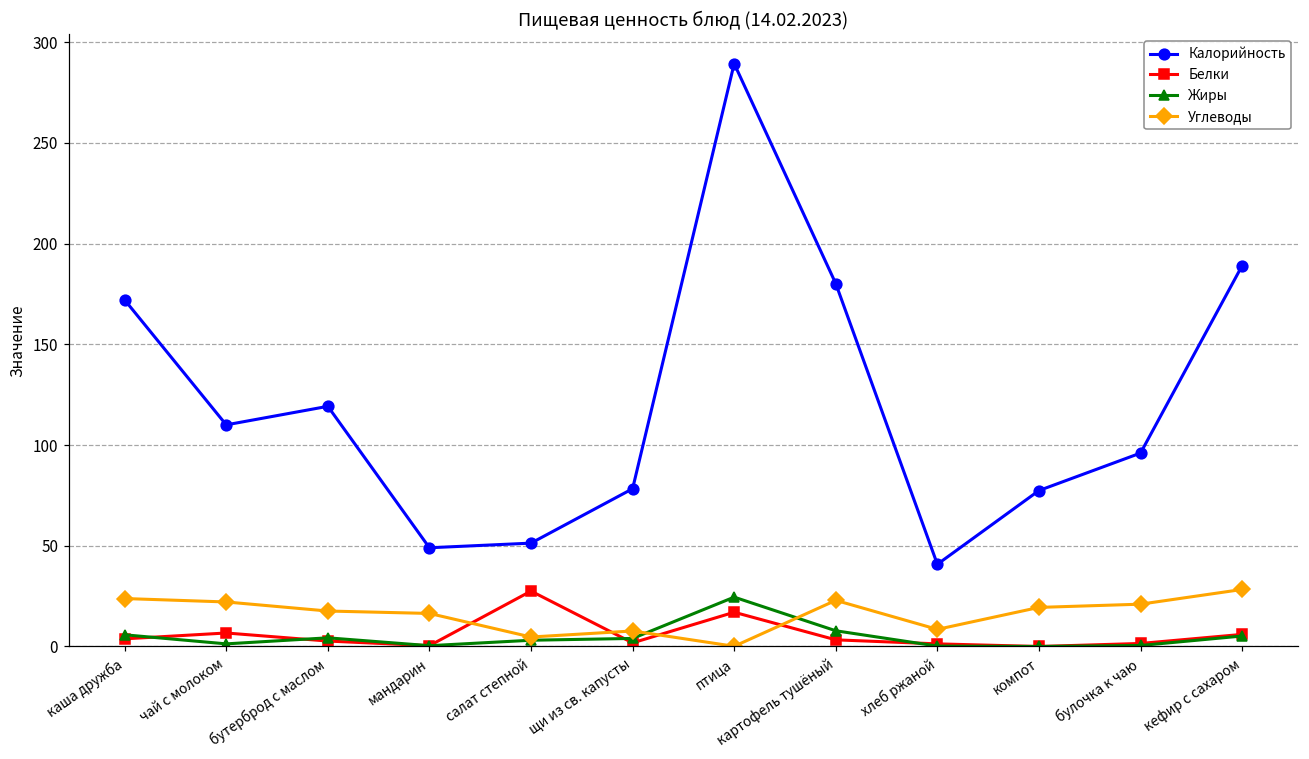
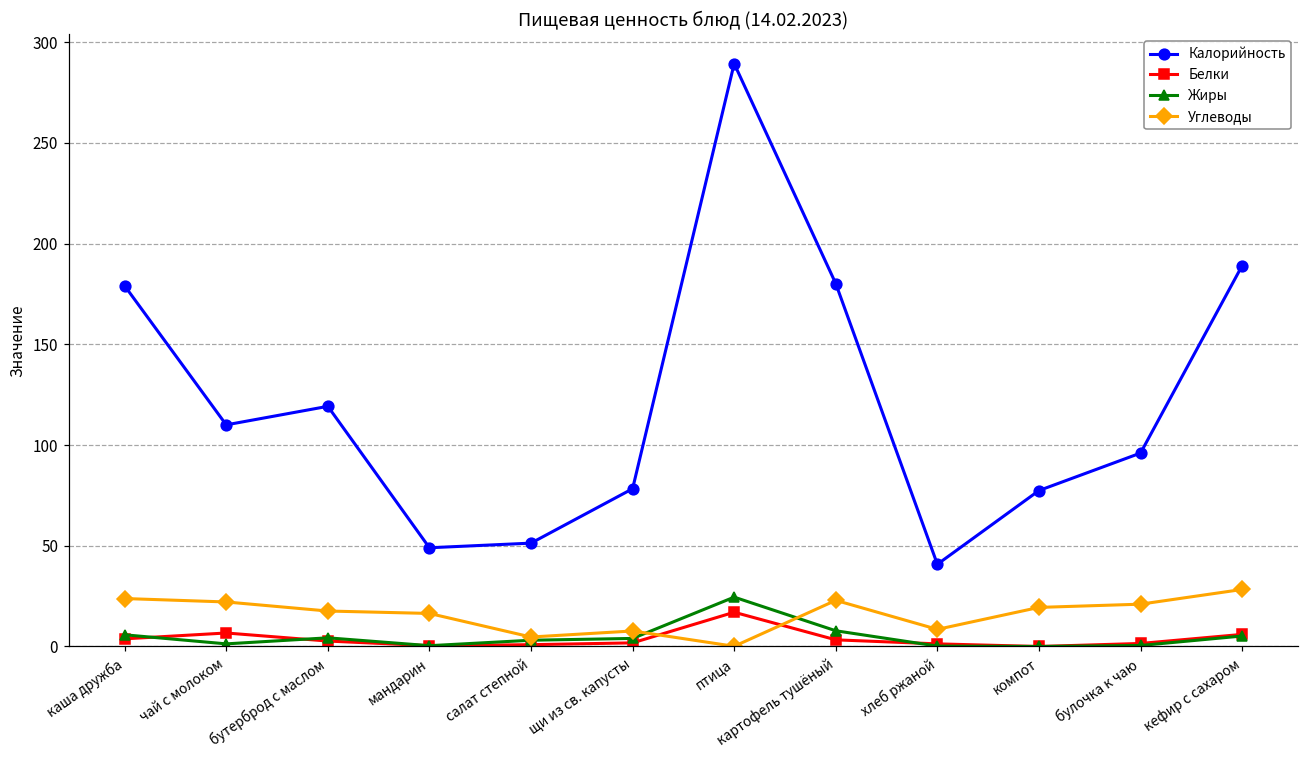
Калорийность, каша дружба: 172 -> 179
Белки, салат степной: 28 -> 1
